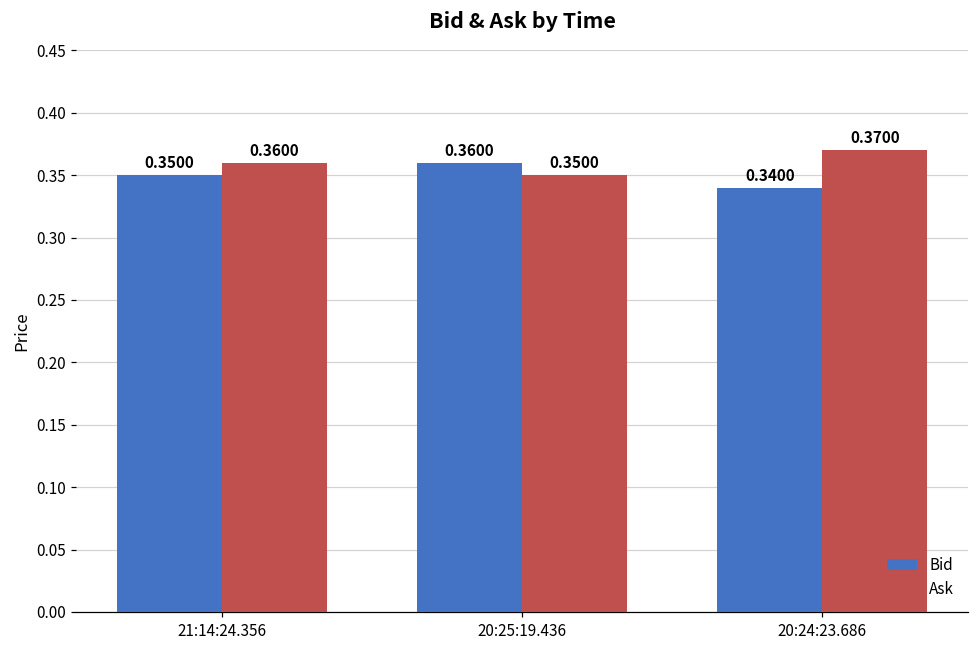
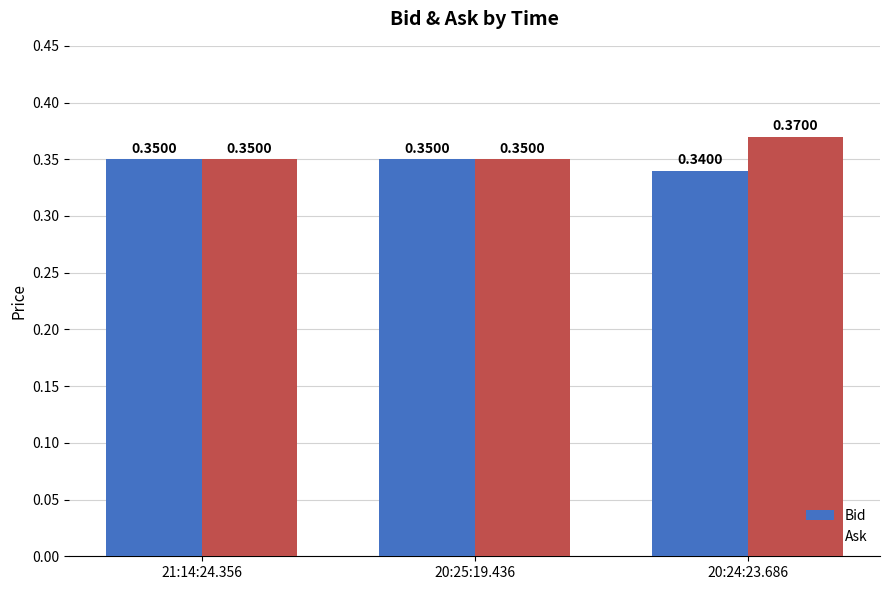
Ask, 21:14:24.356: 0.3600 -> 0.3500
Bid, 20:25:19.436: 0.3600 -> 0.3500
